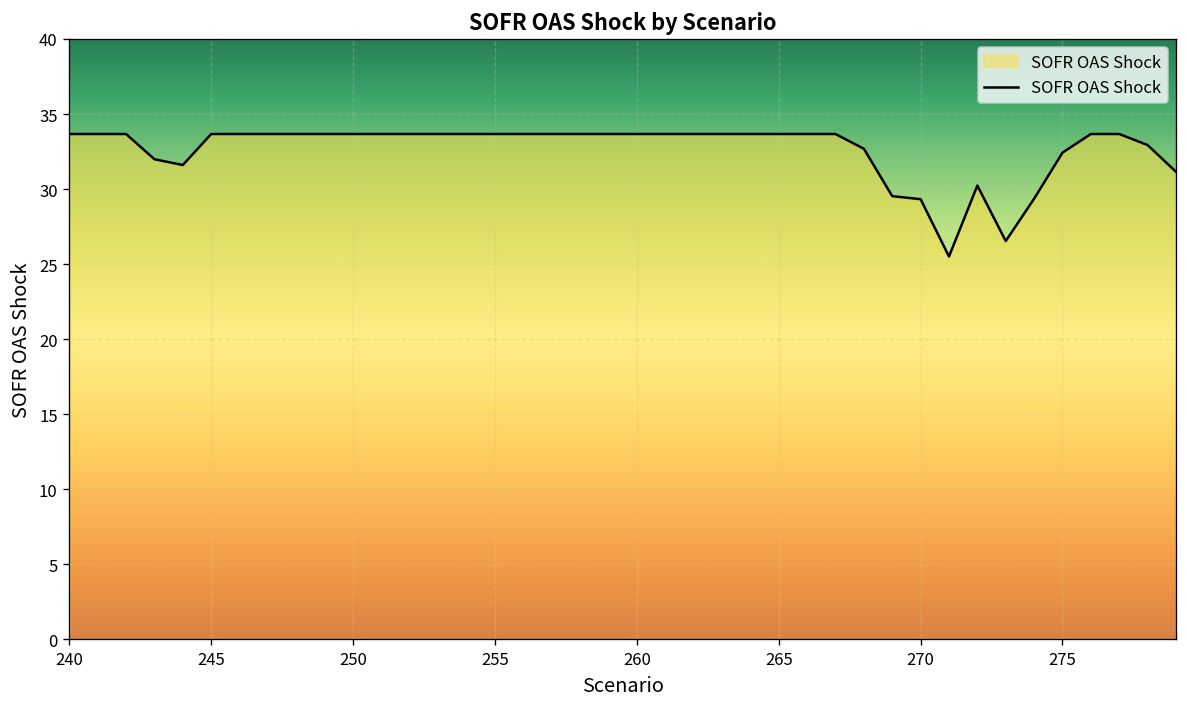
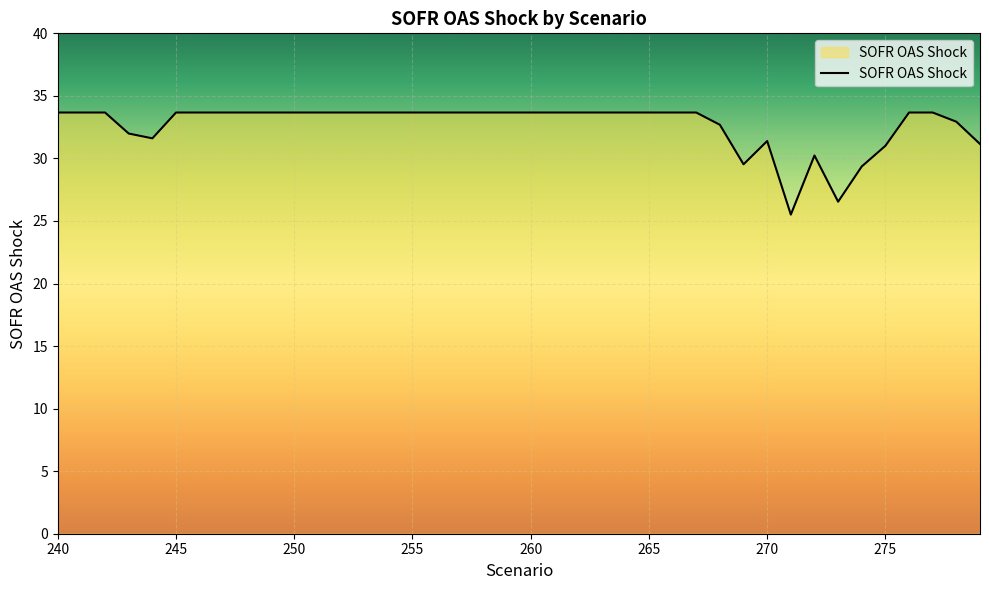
270: 29.3 -> 31.4
275: 32.4 -> 31.0
